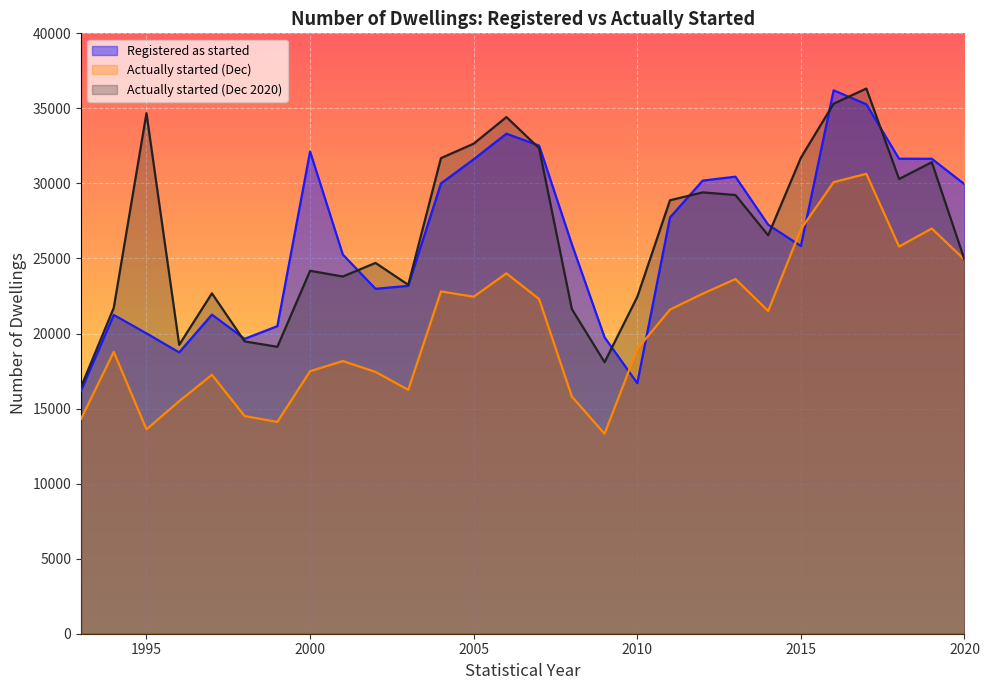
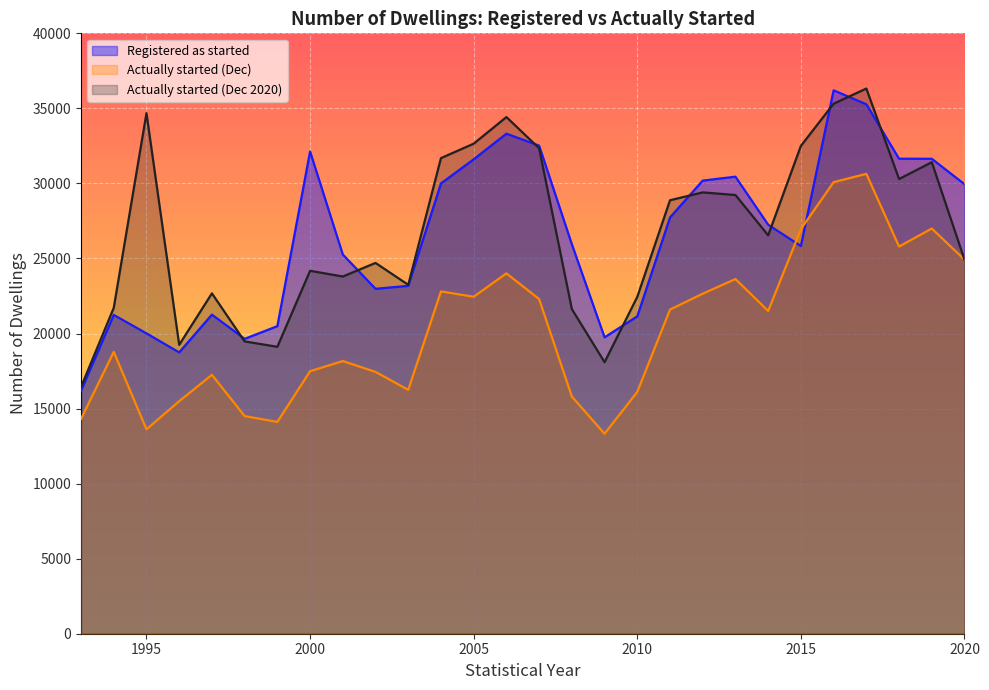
Registered as started, 2010: 16700 -> 21100
Actually started (Dec), 2010: 19000 -> 16100
Actually started (Dec 2020), 2015: 31700 -> 32500
